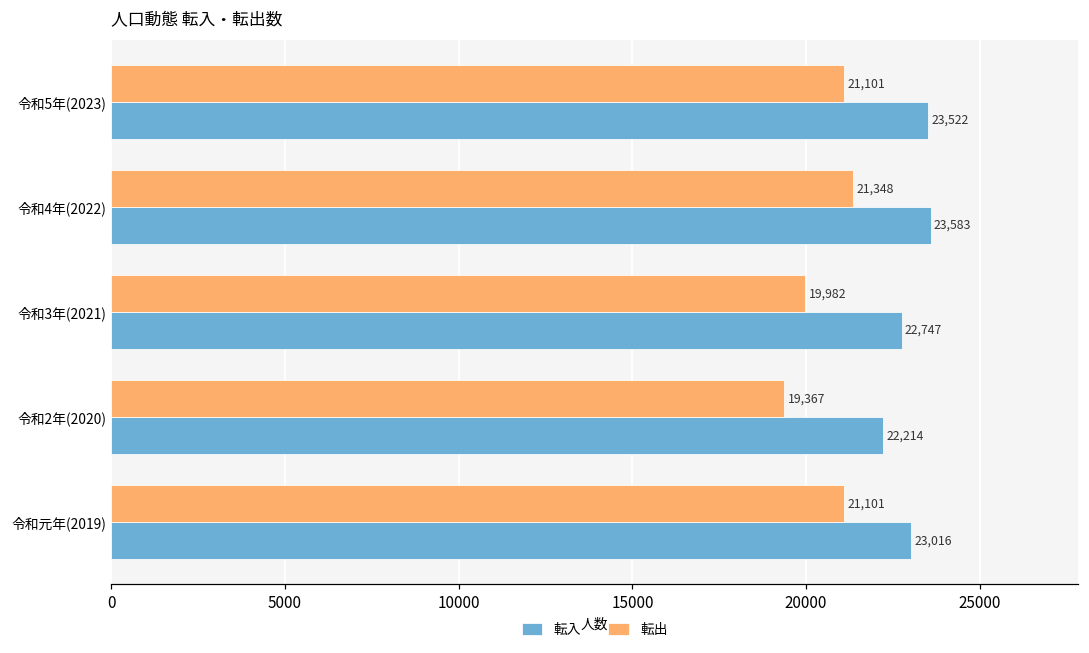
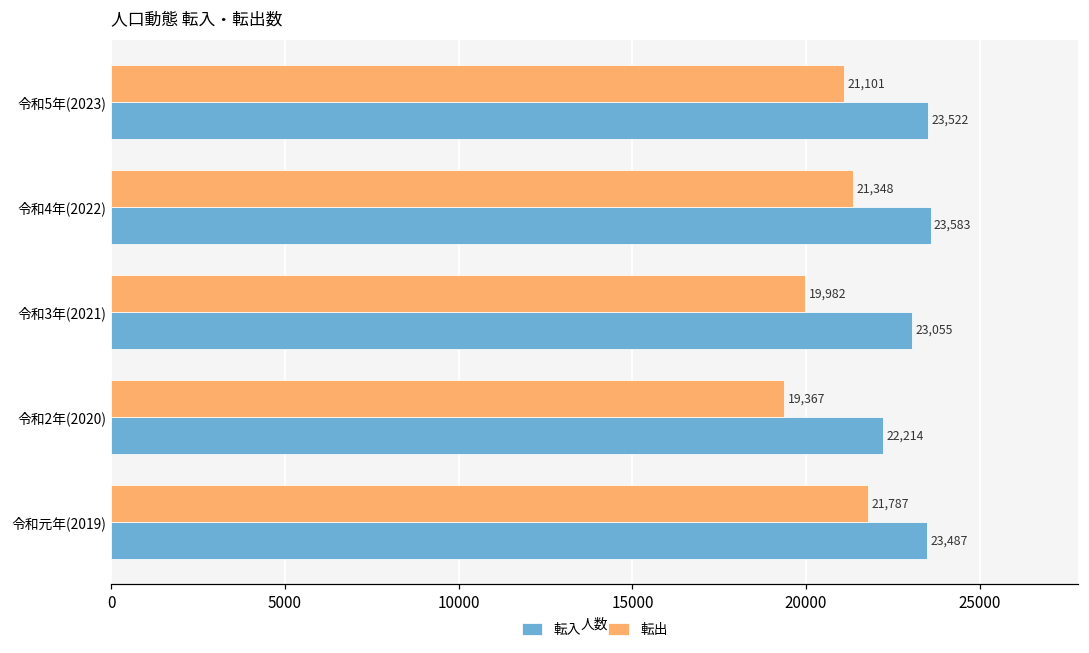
転入, 令和3年(2021): 22,747 -> 23,055
転出, 令和元年(2019): 21,101 -> 21,787
転入, 令和元年(2019): 23,016 -> 23,487
